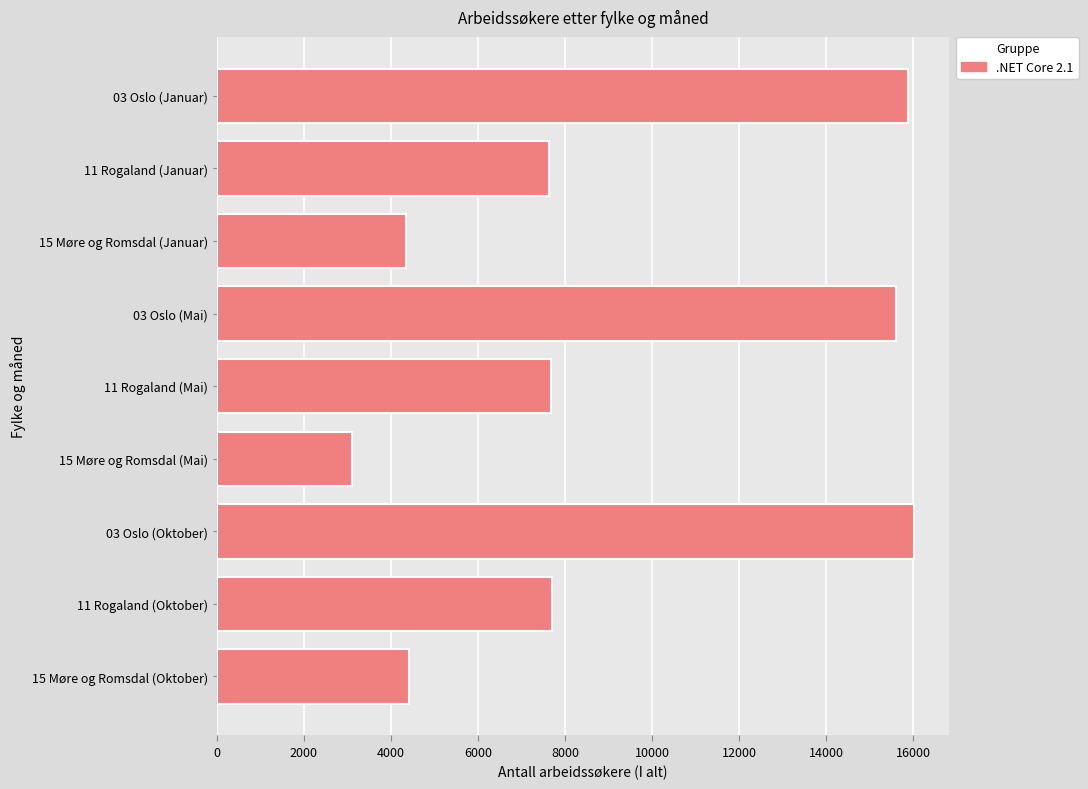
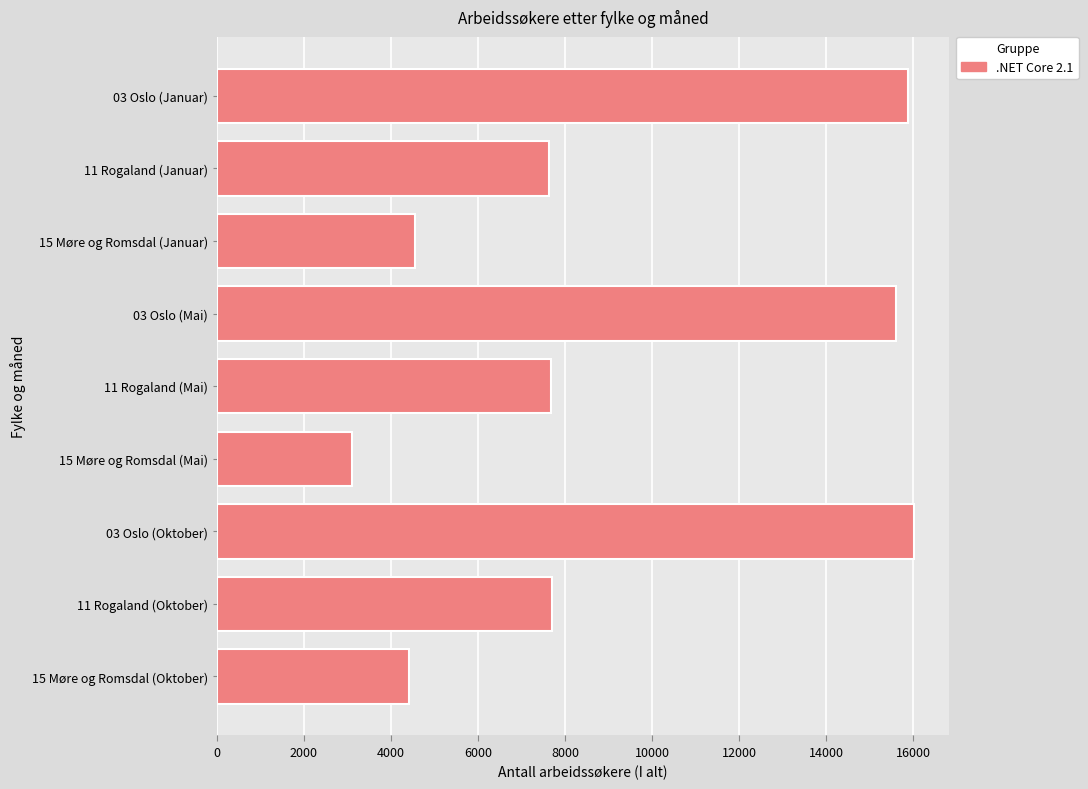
15 Møre og Romsdal (Januar): 4400 -> 4600
